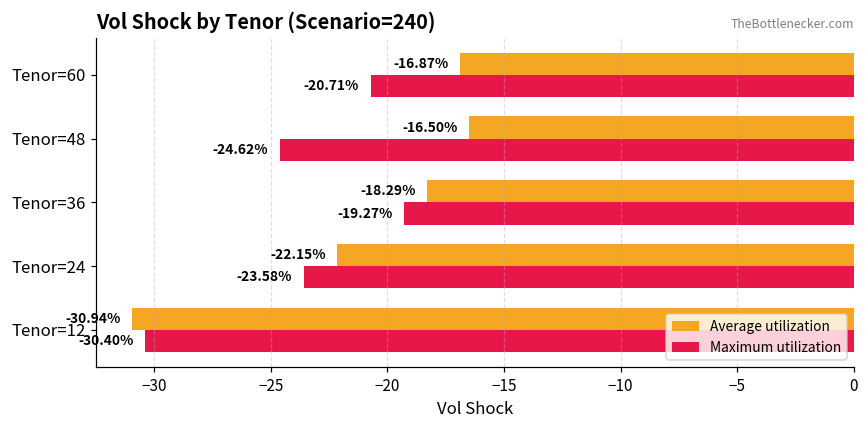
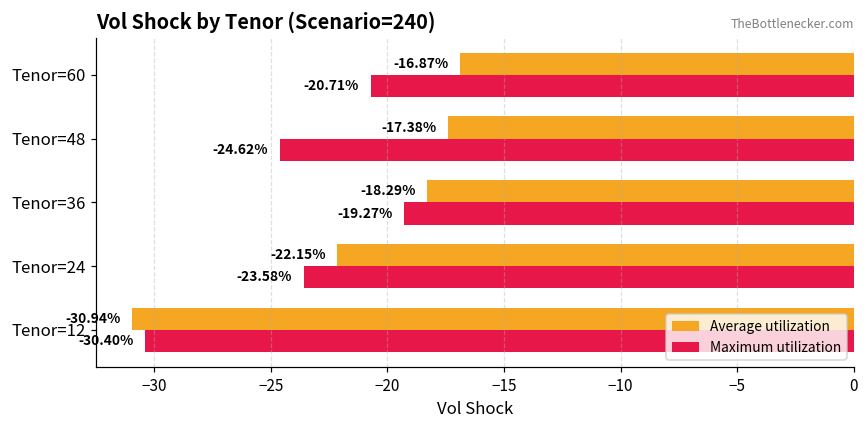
Average utilization, Tenor=48: -16.50% -> -17.38%
